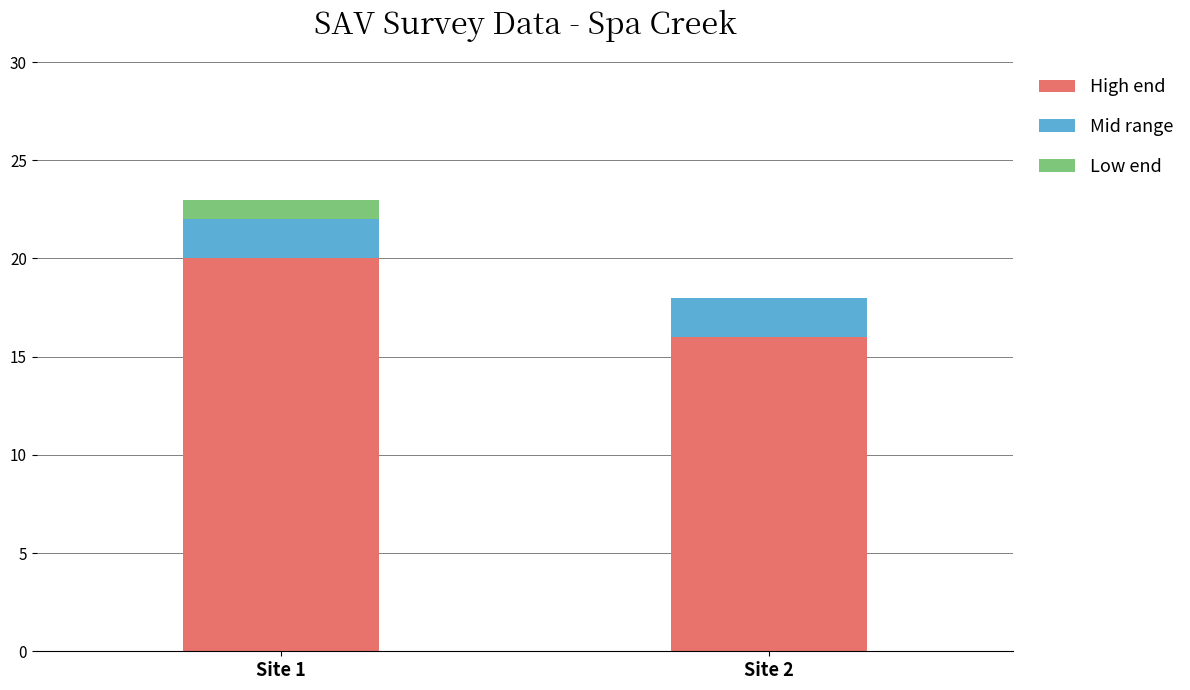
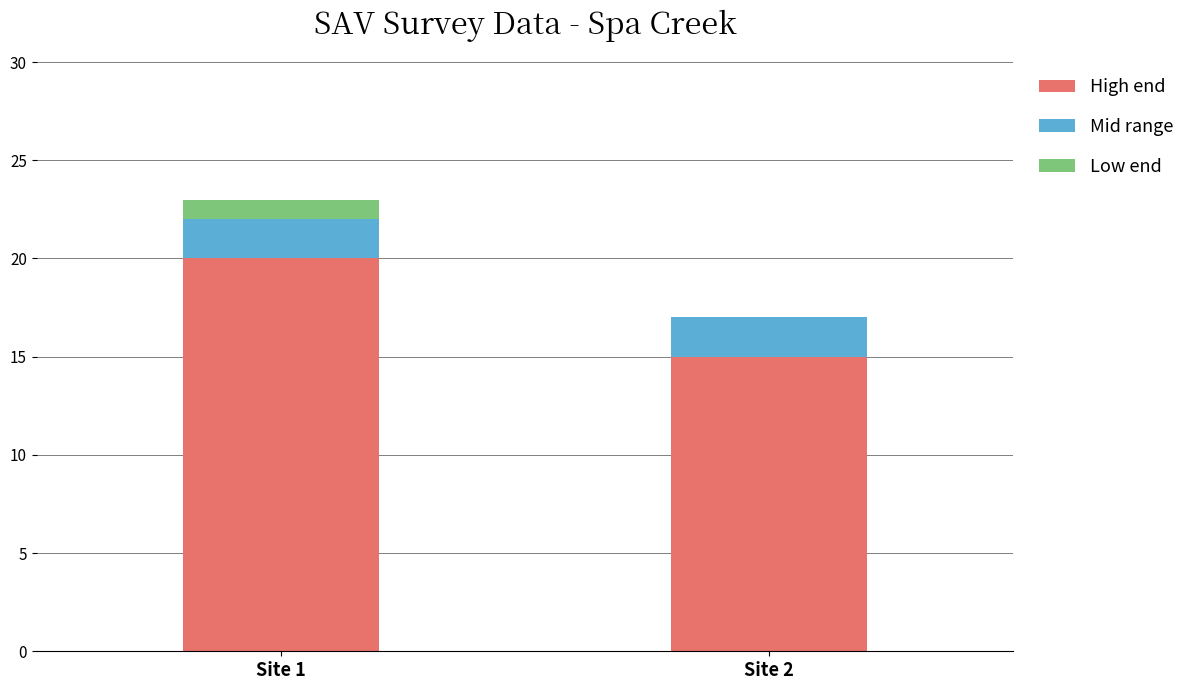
High end, Site 2: 16 -> 15
